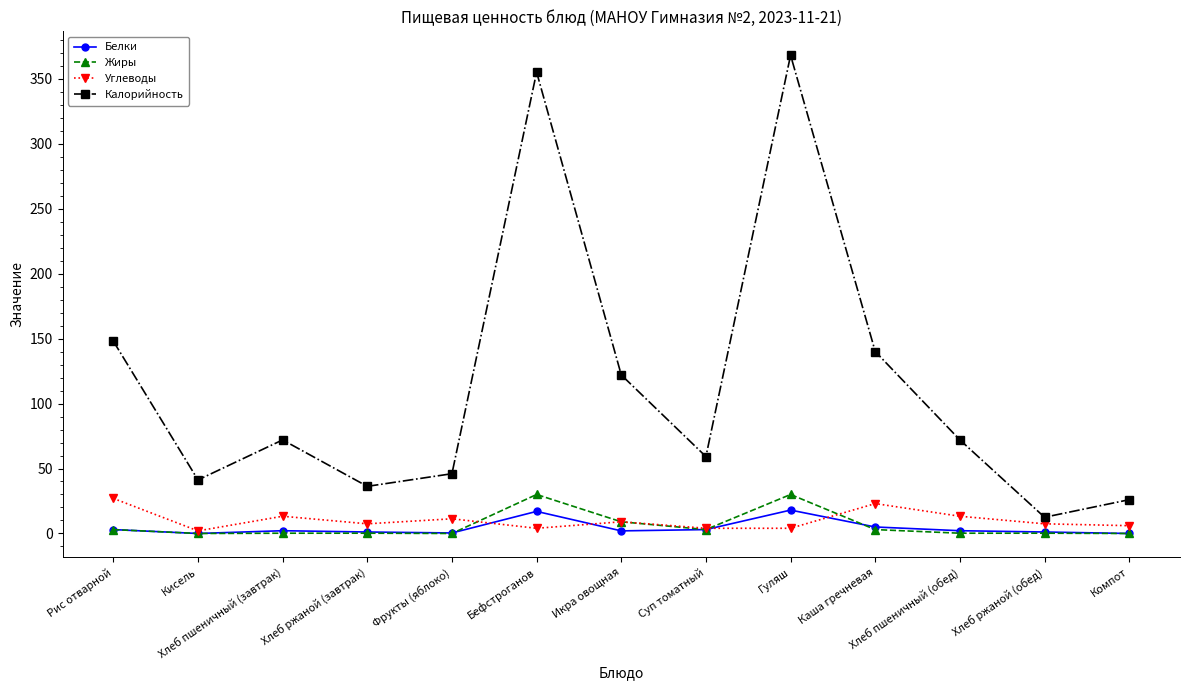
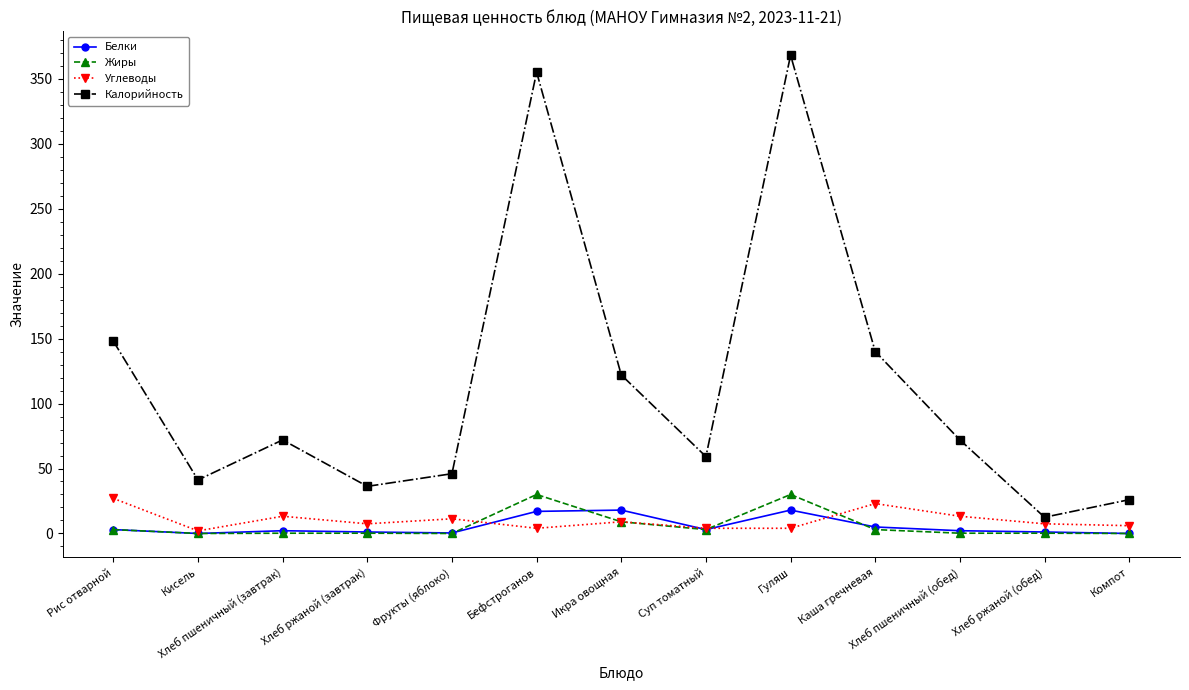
Белки, Икра овощная: 2 -> 18
